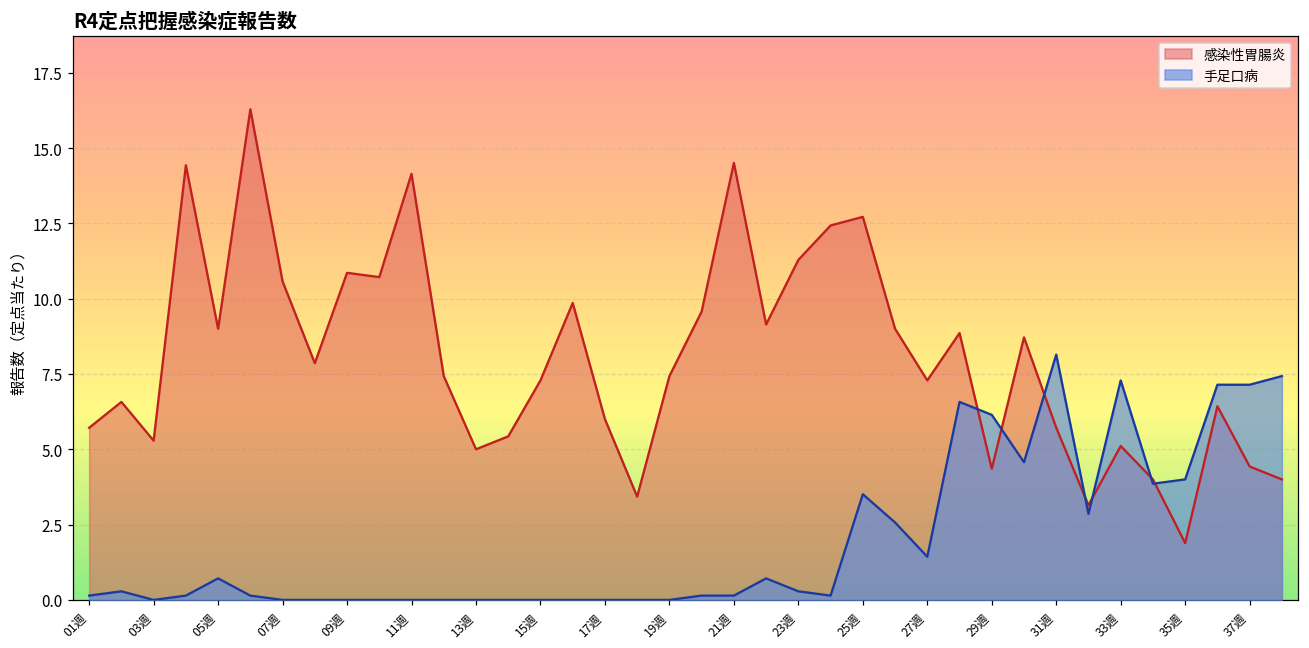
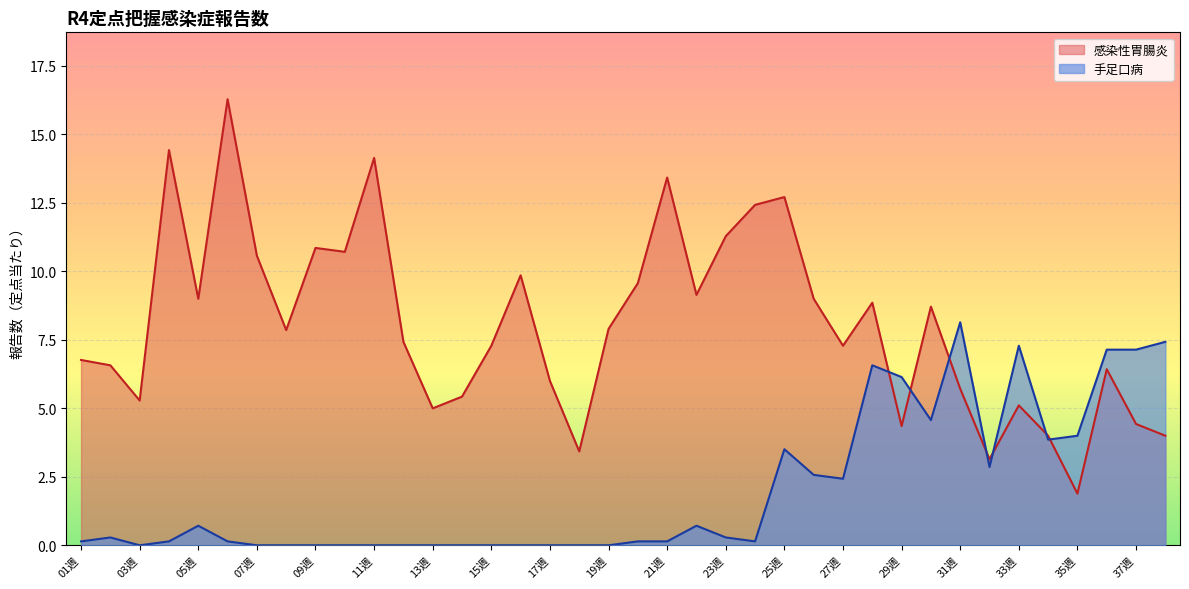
感染性胃腸炎, 01週: 5.7 -> 6.8
感染性胃腸炎, 19週: 7.4 -> 7.9
感染性胃腸炎, 21週: 14.5 -> 13.4
手足口病, 27週: 1.4 -> 2.4
